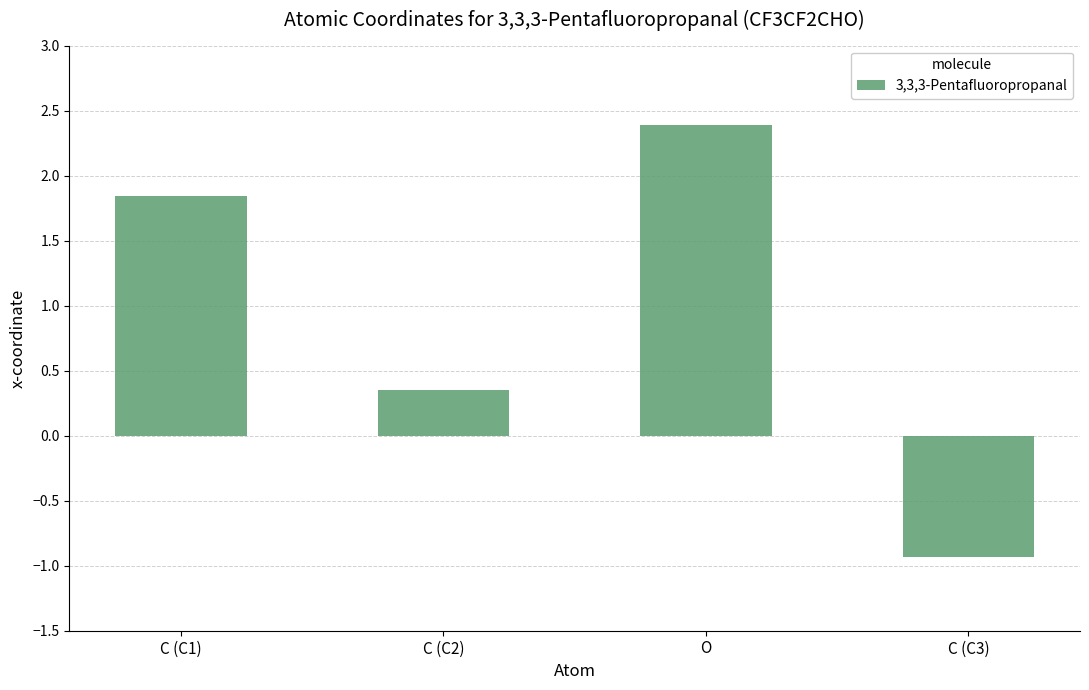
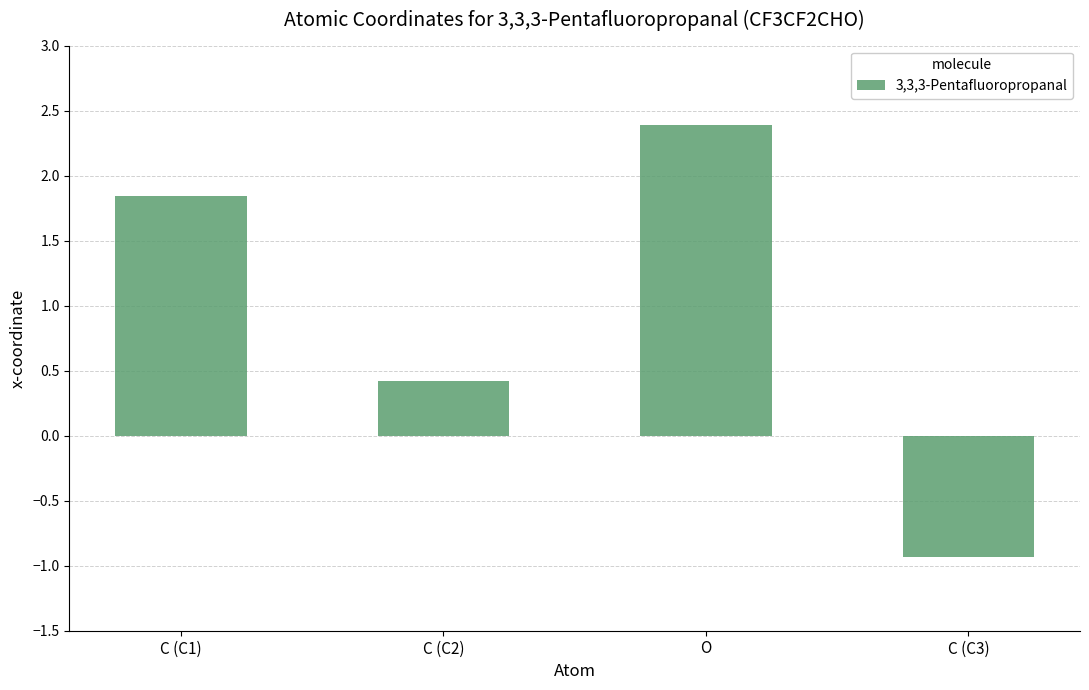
C (C2): 0.35 -> 0.42
